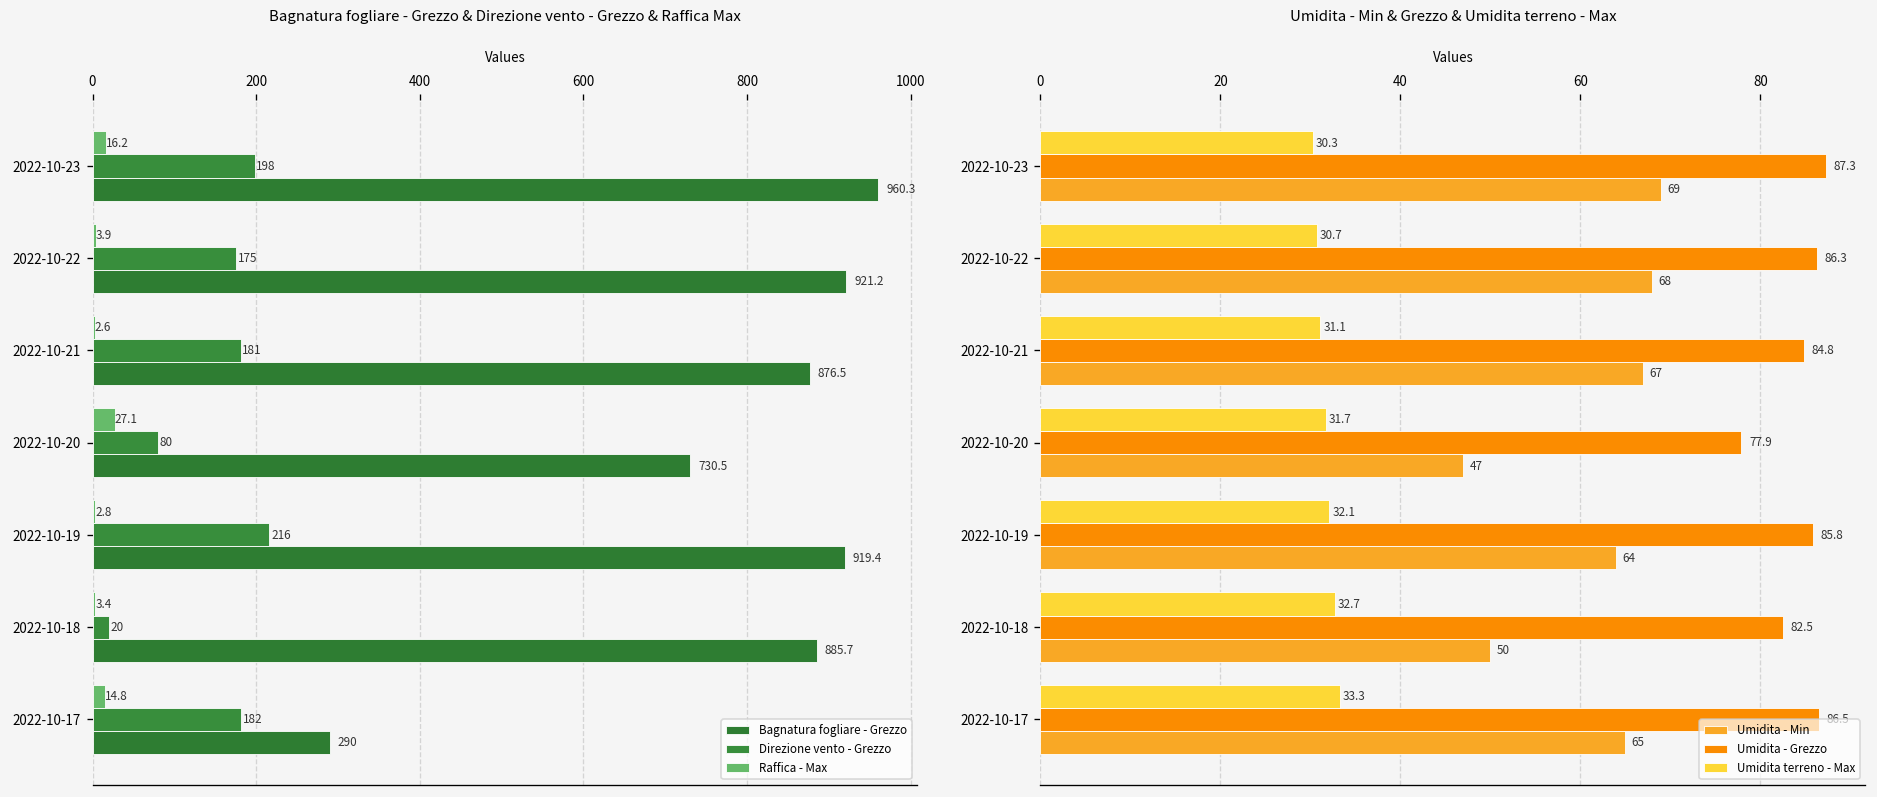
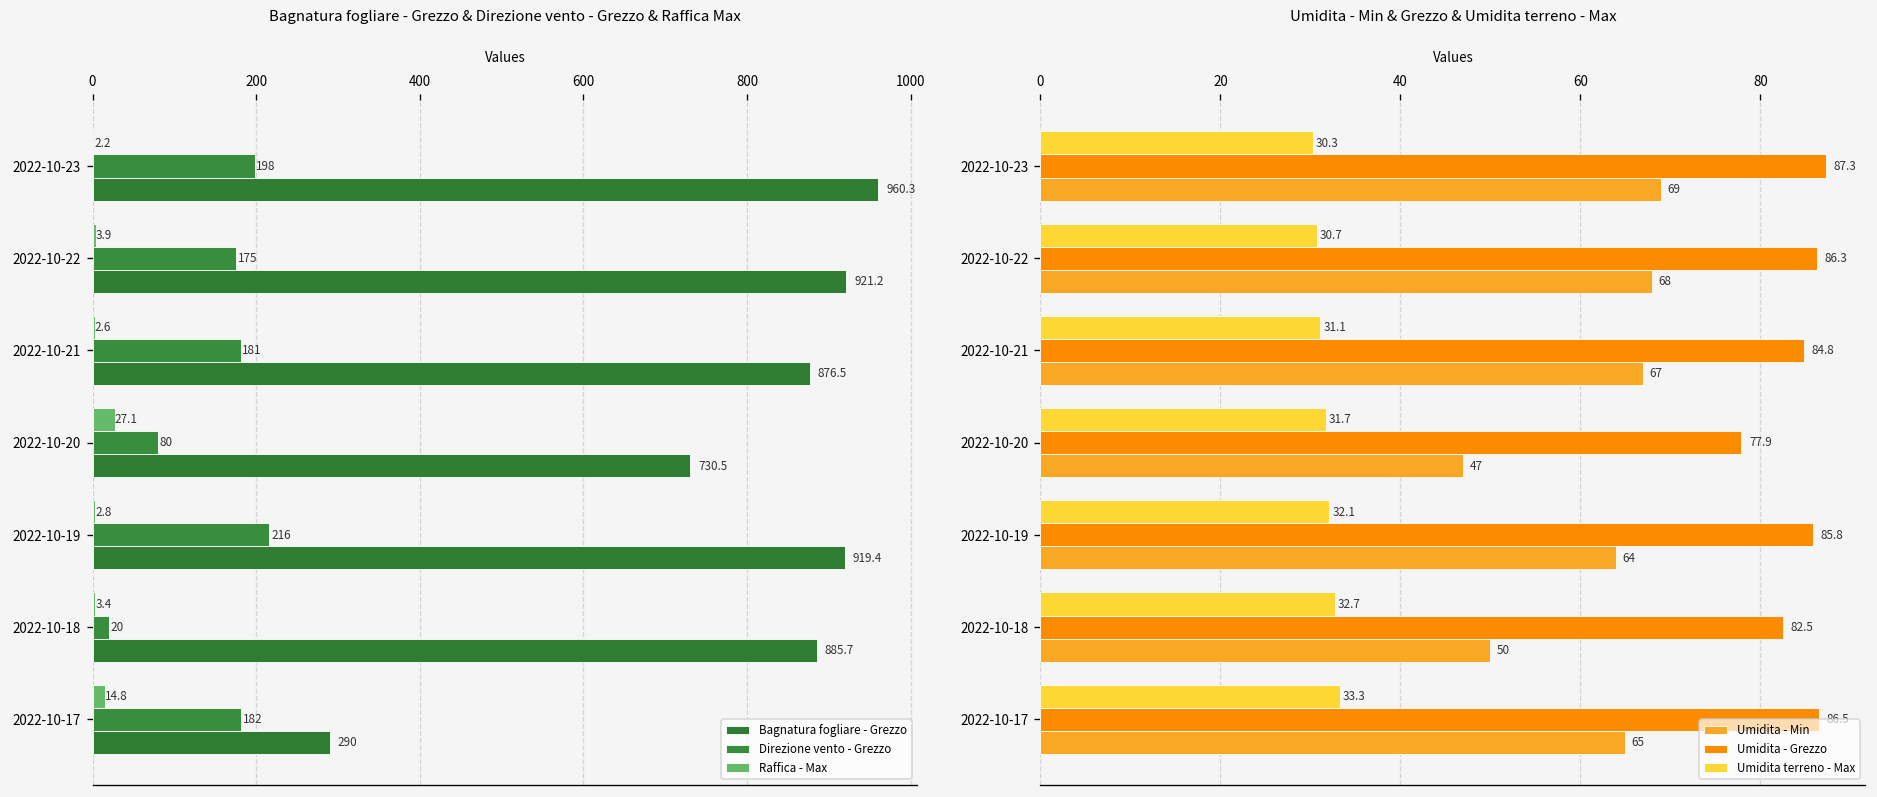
Bagnatura fogliare - Grezzo & Direzione vento - Grezzo & Raffica Max, Raffica - Max, 2022-10-23: 16.2 -> 2.2
